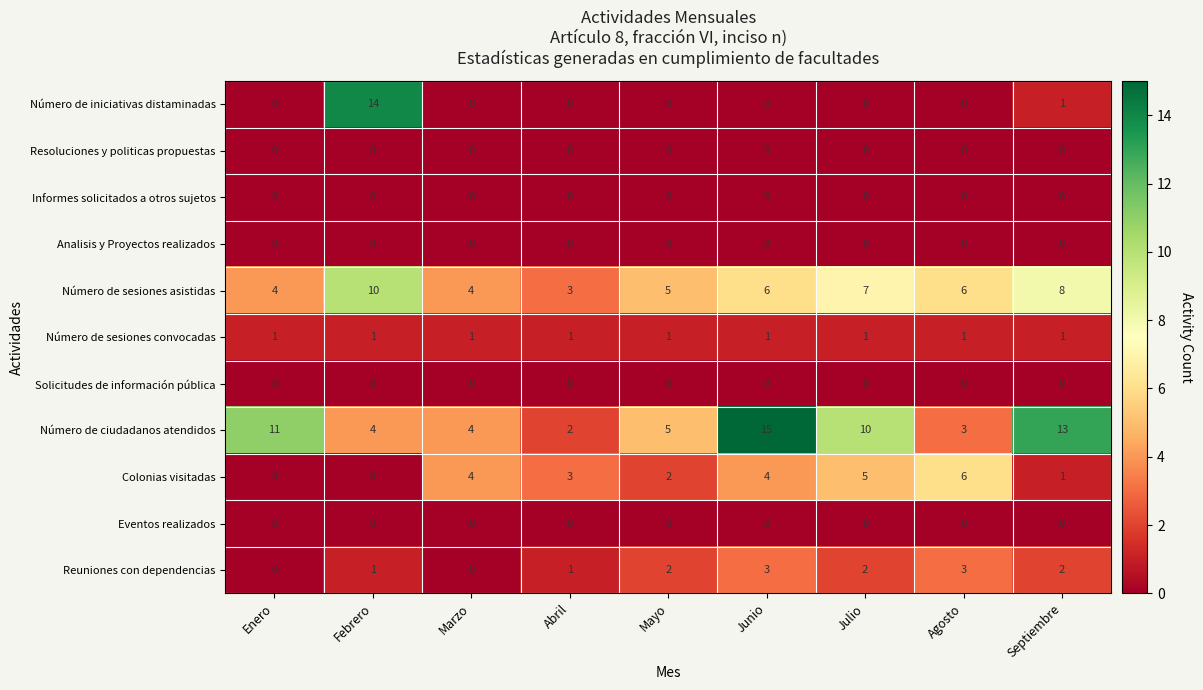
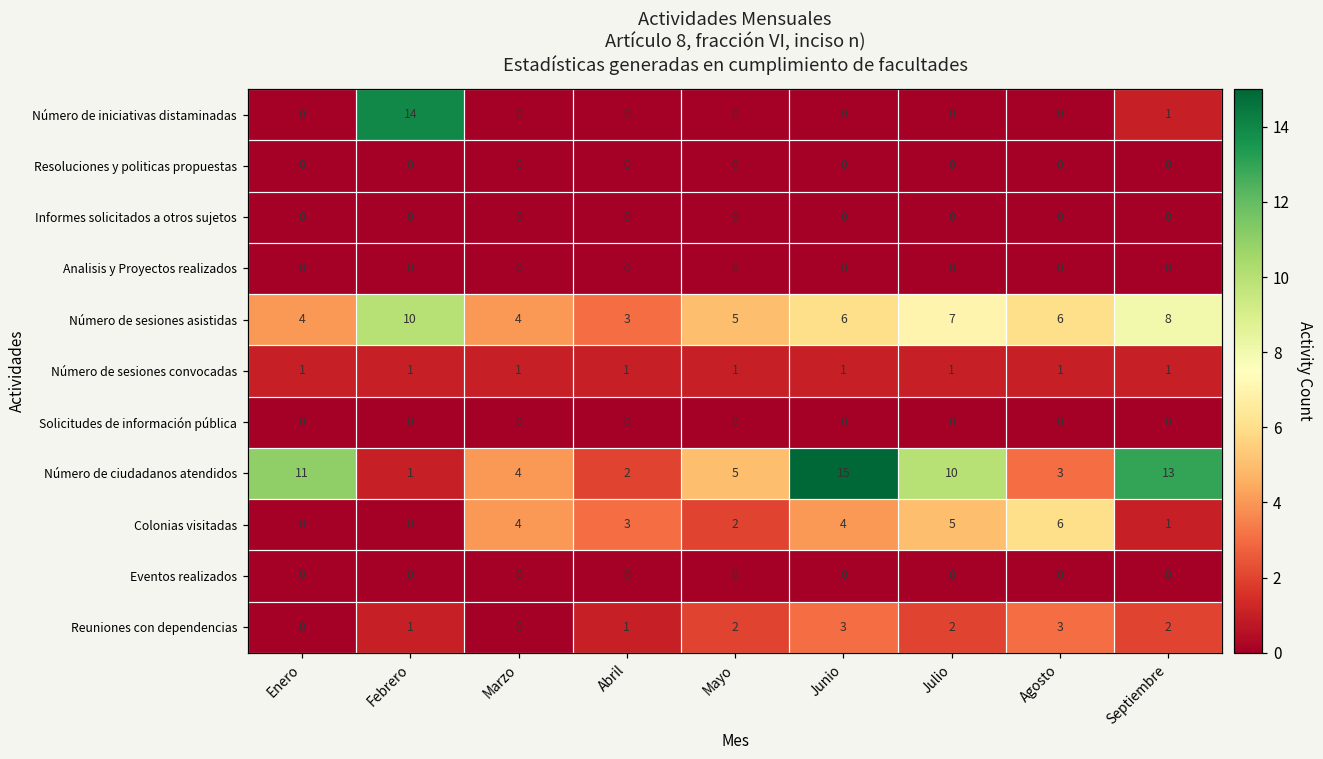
Número de ciudadanos atendidos, Febrero: 4 -> 1
